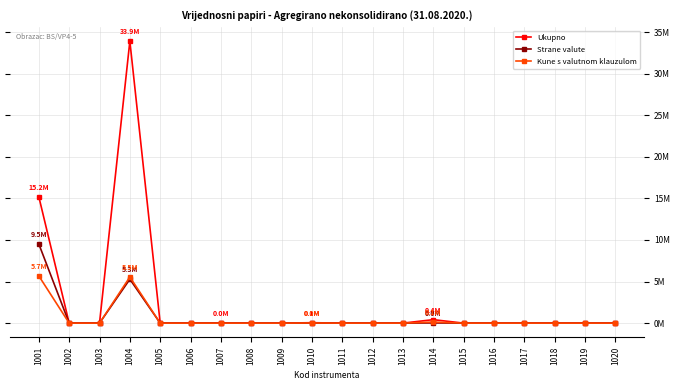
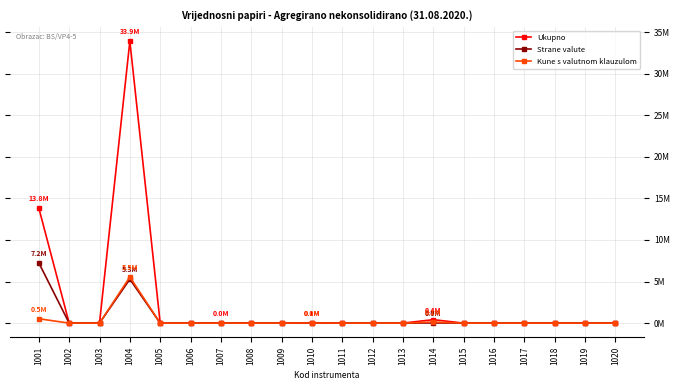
Ukupno, 1001: 15.2M -> 13.8M
Strane valute, 1001: 9.5M -> 7.2M
Kune s valutnom klauzulom, 1001: 5.7M -> 0.5M
